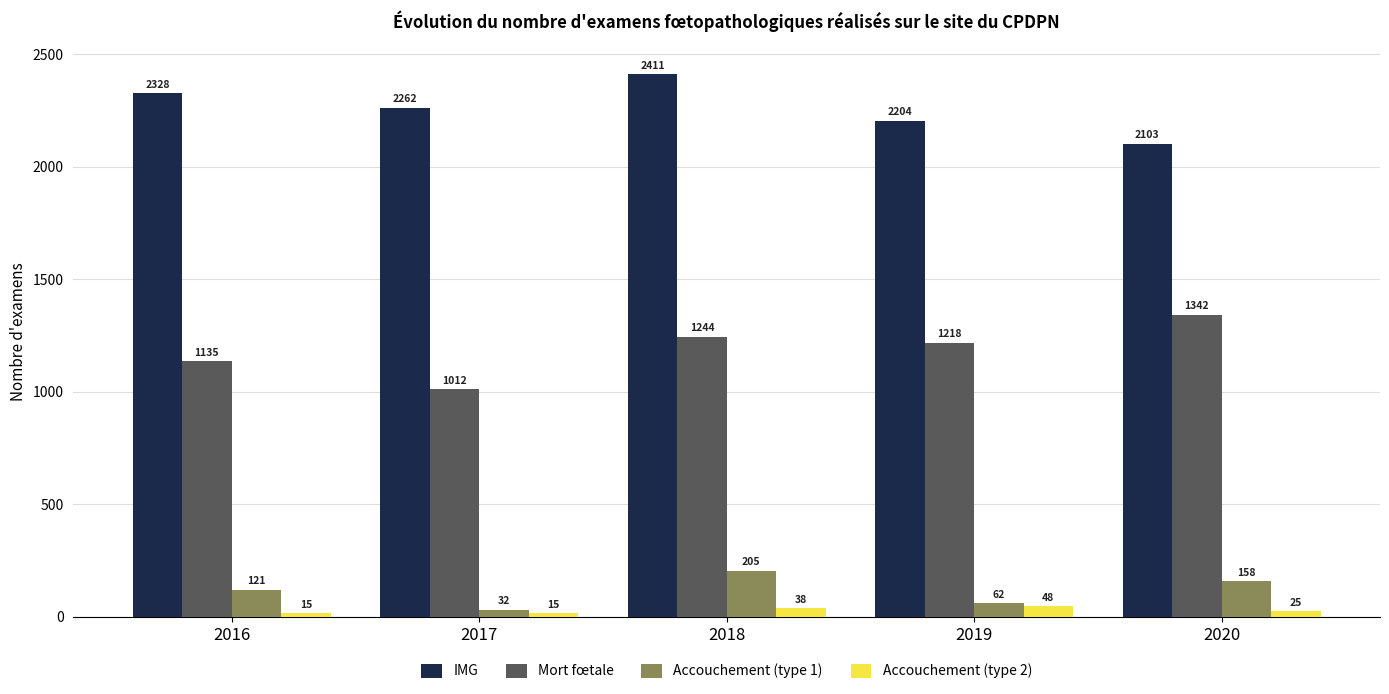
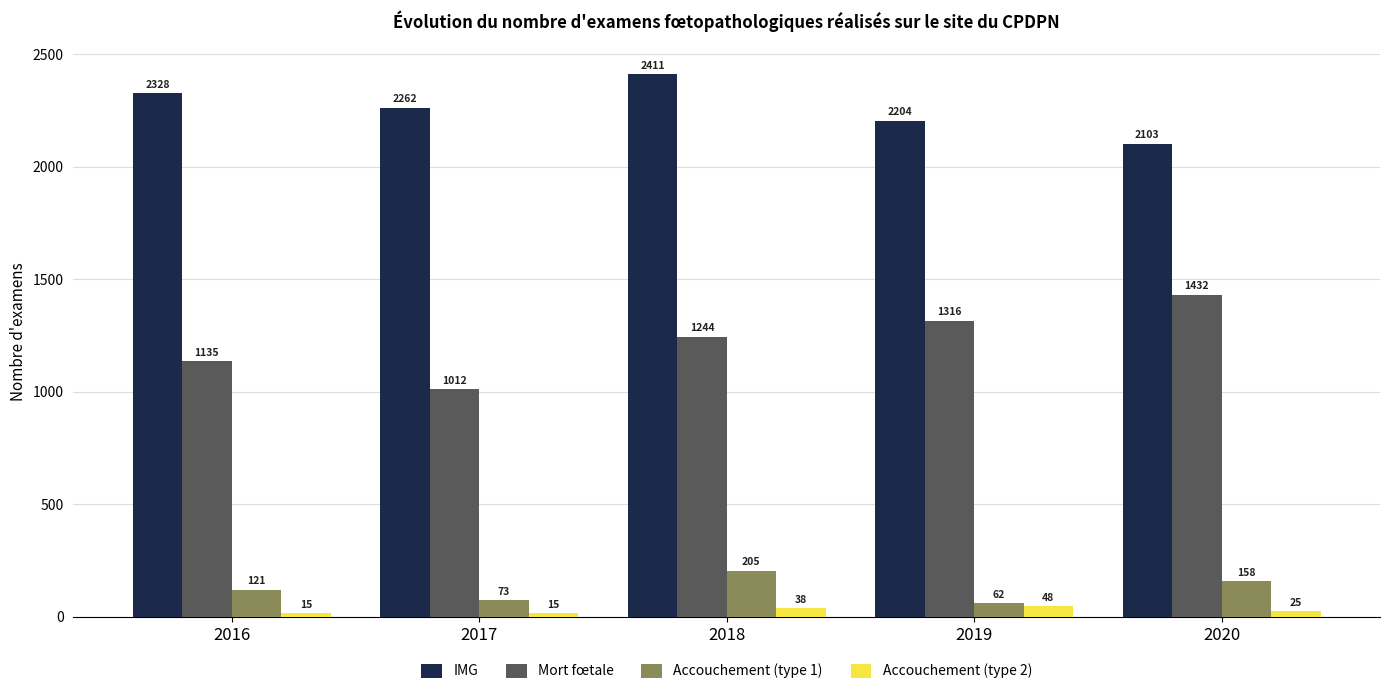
Accouchement (type 1), 2017: 32 -> 73
Mort fœtale, 2019: 1218 -> 1316
Mort fœtale, 2020: 1342 -> 1432
